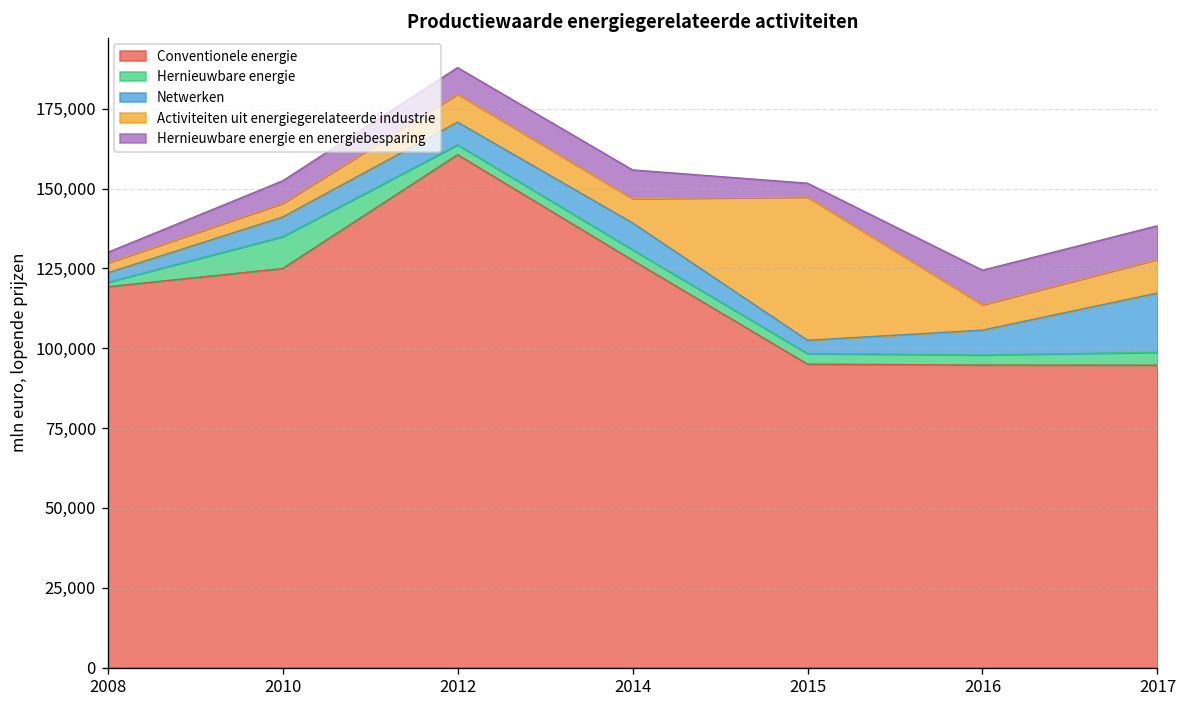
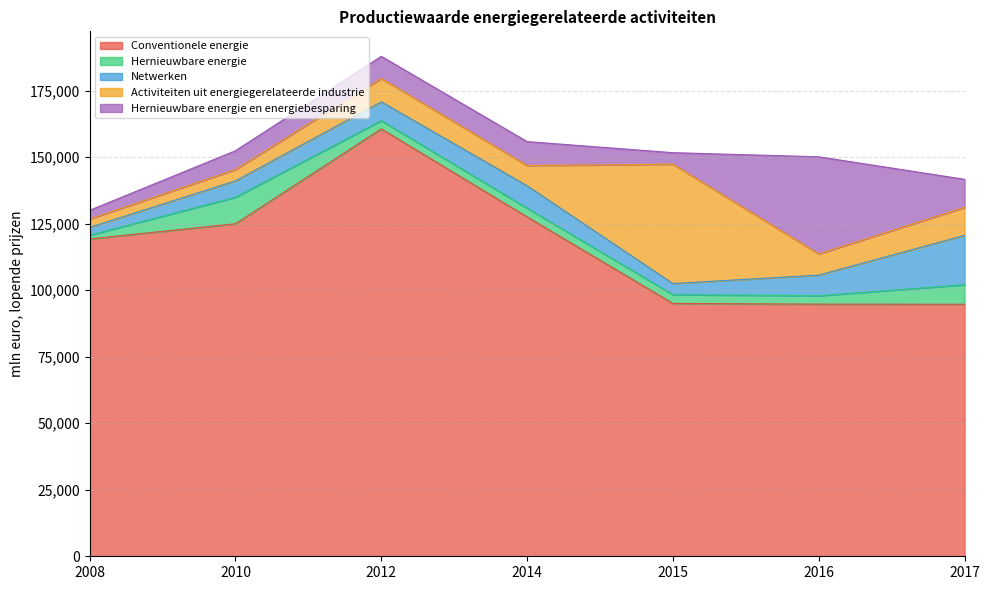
Hernieuwbare energie en energiebesparing, 2016: 11,000 -> 37,000
Hernieuwbare energie, 2017: 4,000 -> 7,000
